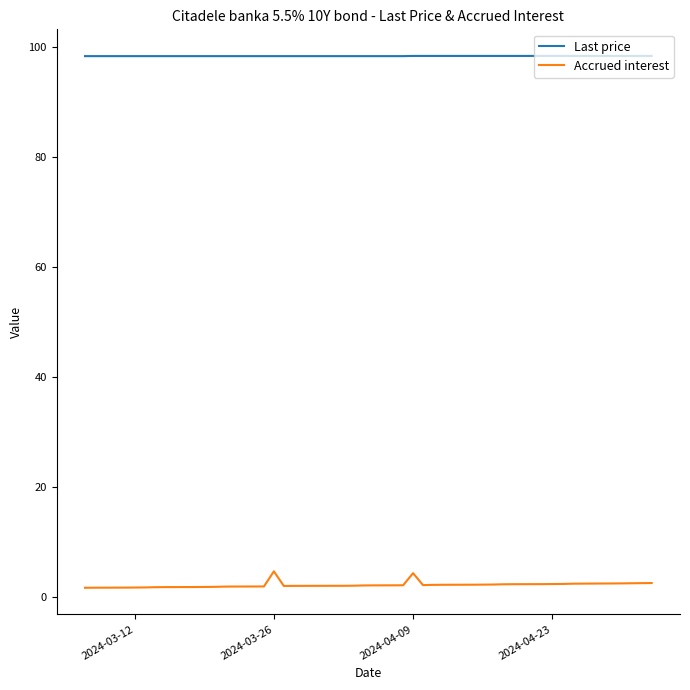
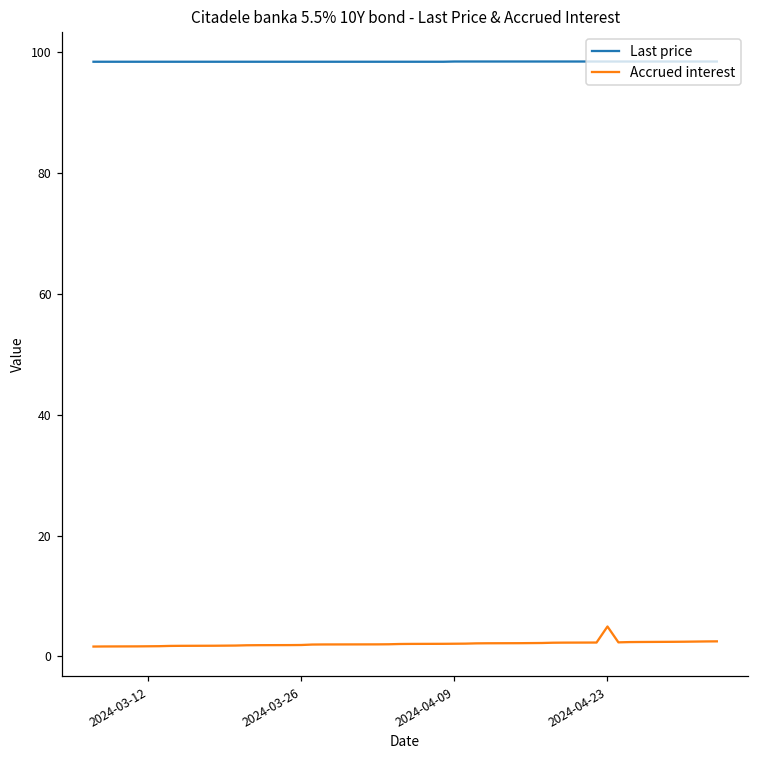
Accrued interest, 2024-03-26: 5 -> 2
Accrued interest, 2024-04-09: 4 -> 2
Accrued interest, 2024-04-23: 2 -> 5
